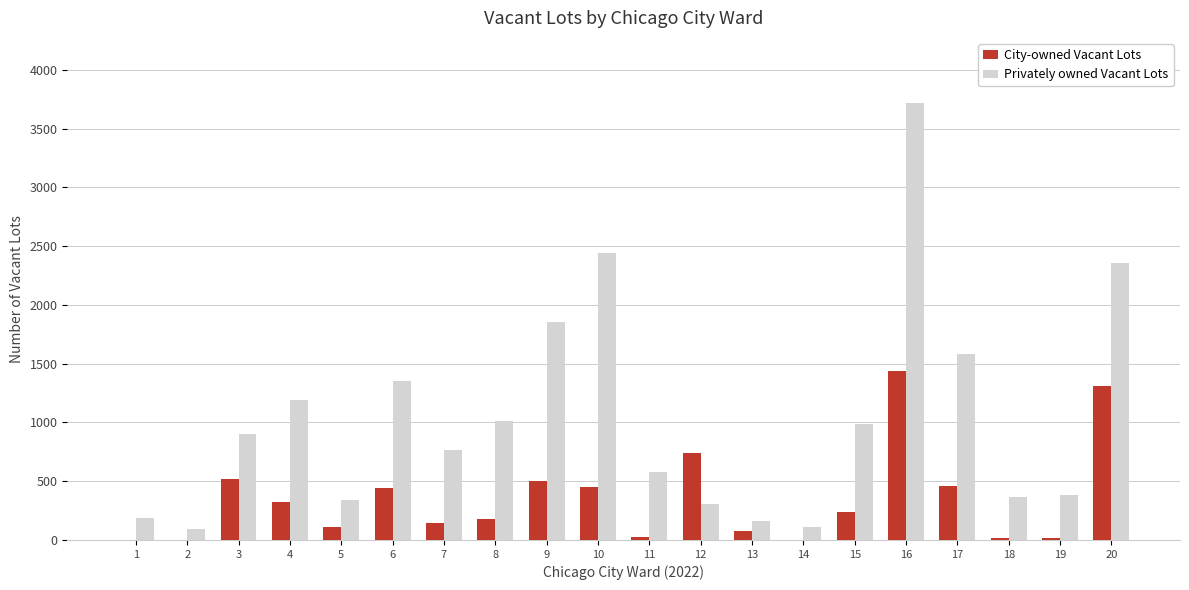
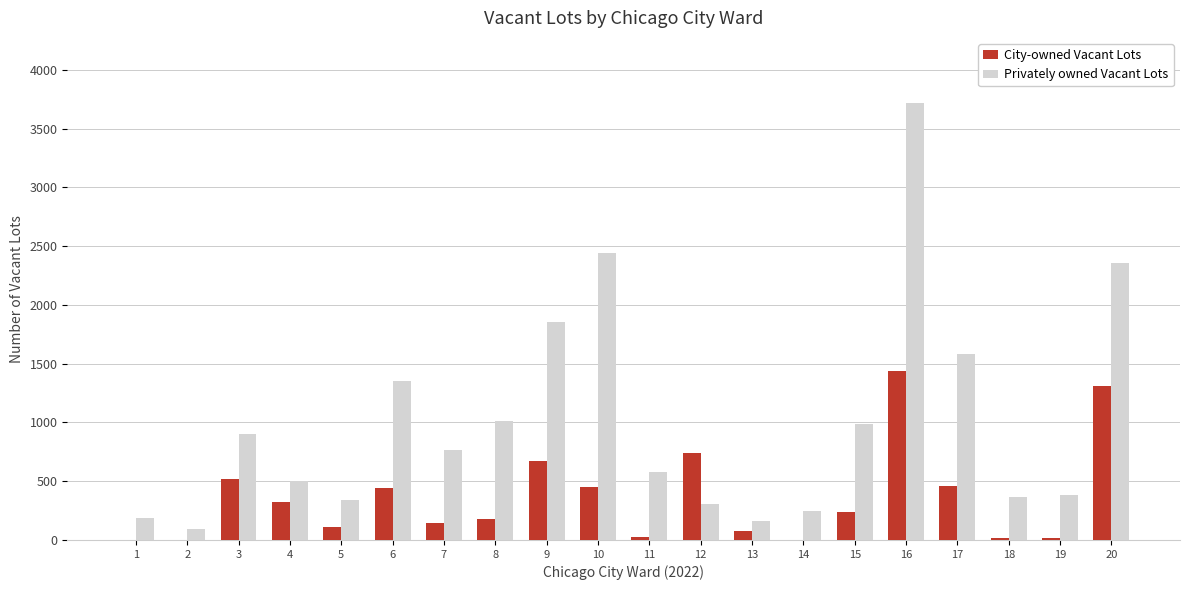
Privately owned Vacant Lots, 4: 1190 -> 500
City-owned Vacant Lots, 9: 510 -> 670
Privately owned Vacant Lots, 14: 110 -> 240
